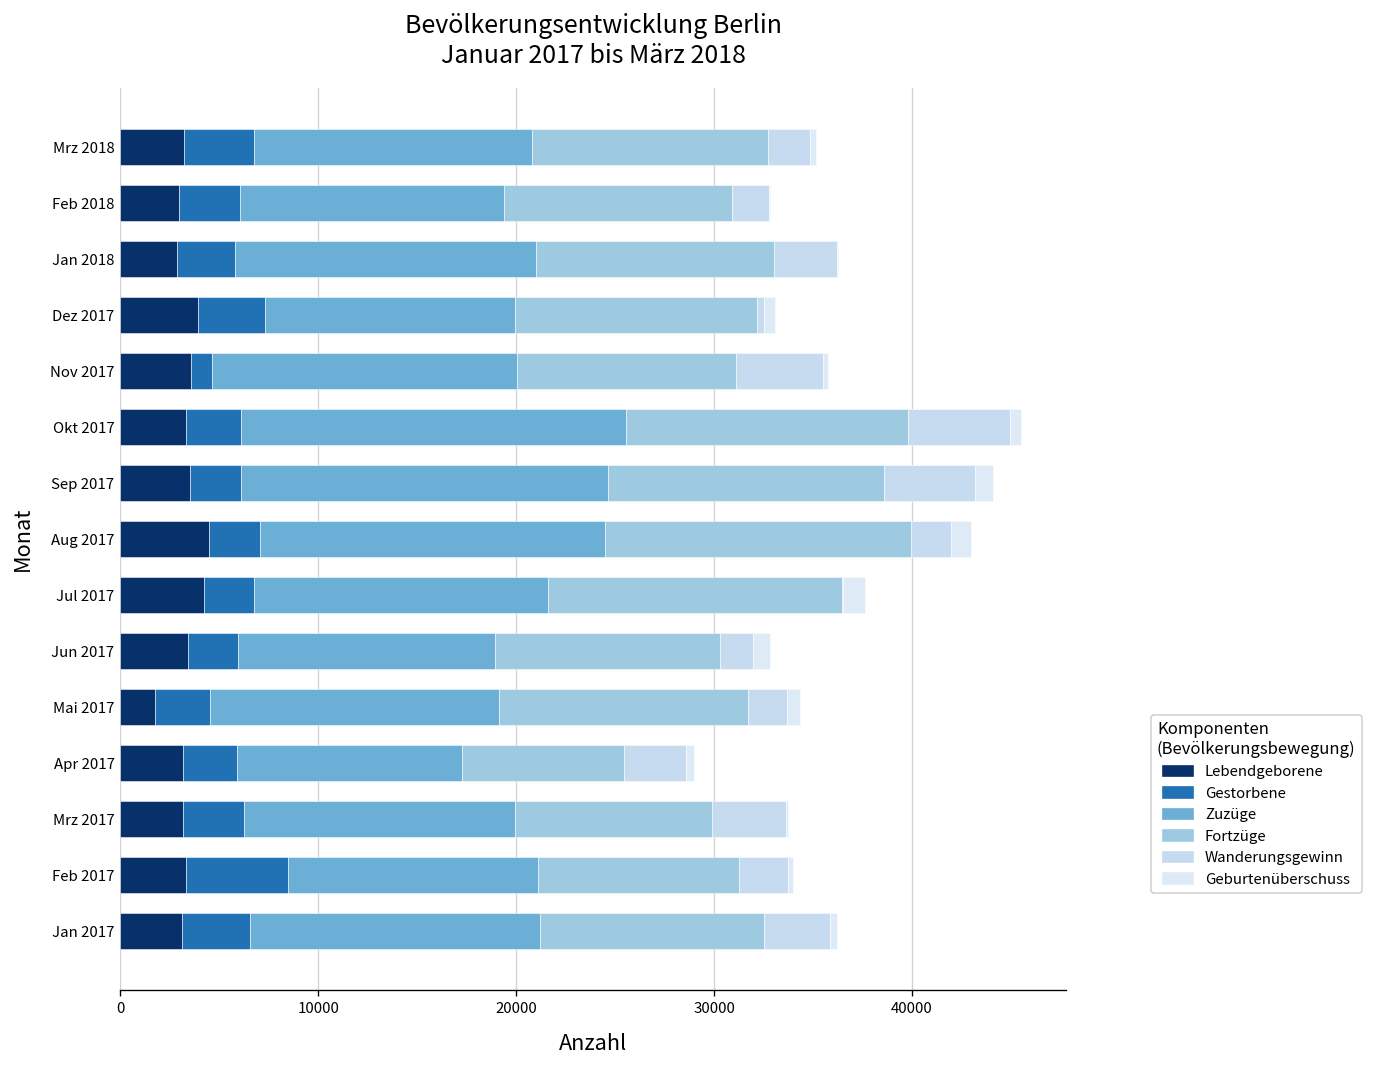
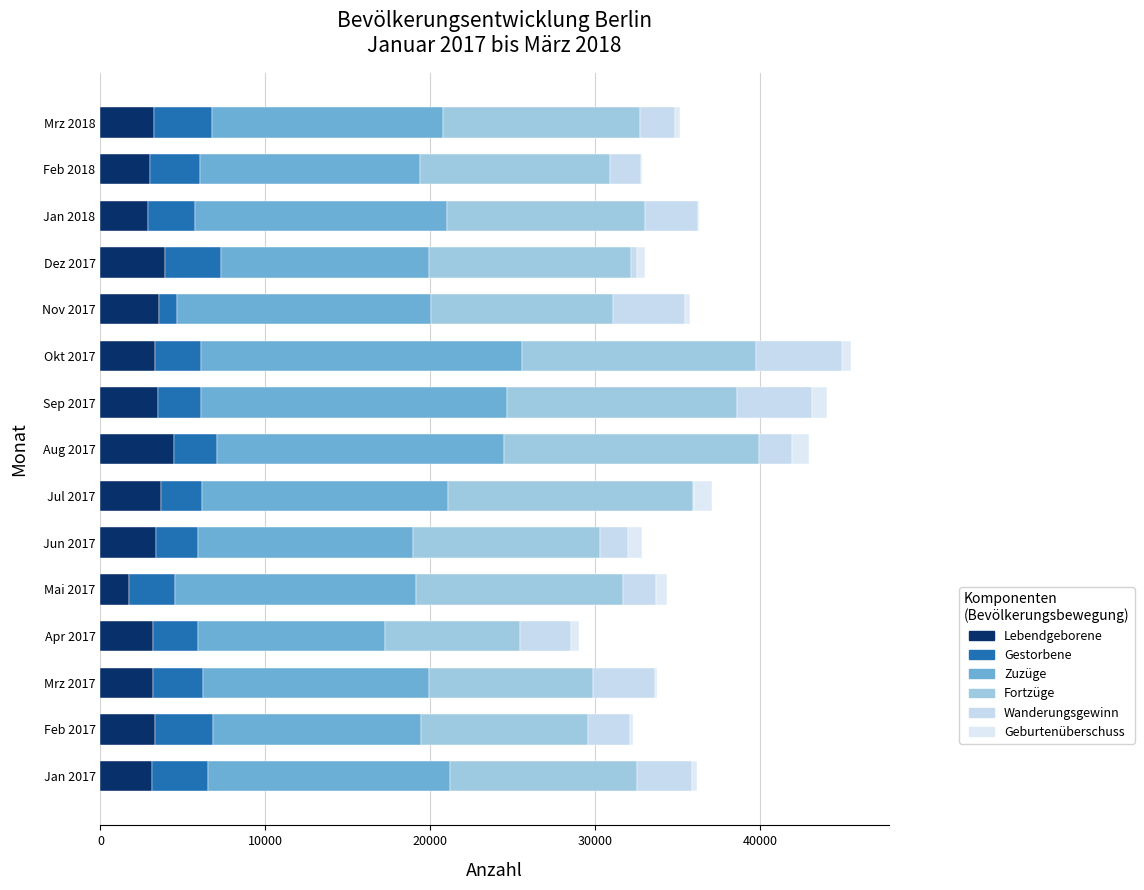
Lebendgeborene, Jul 2017: 4200 -> 3700
Gestorbene, Feb 2017: 5200 -> 3500
